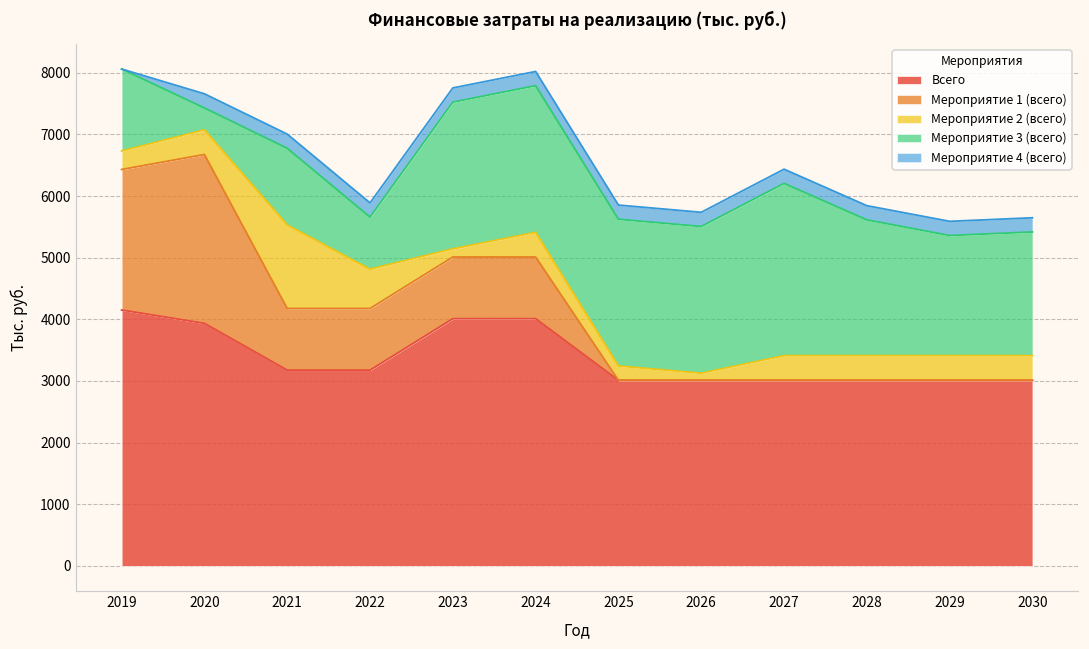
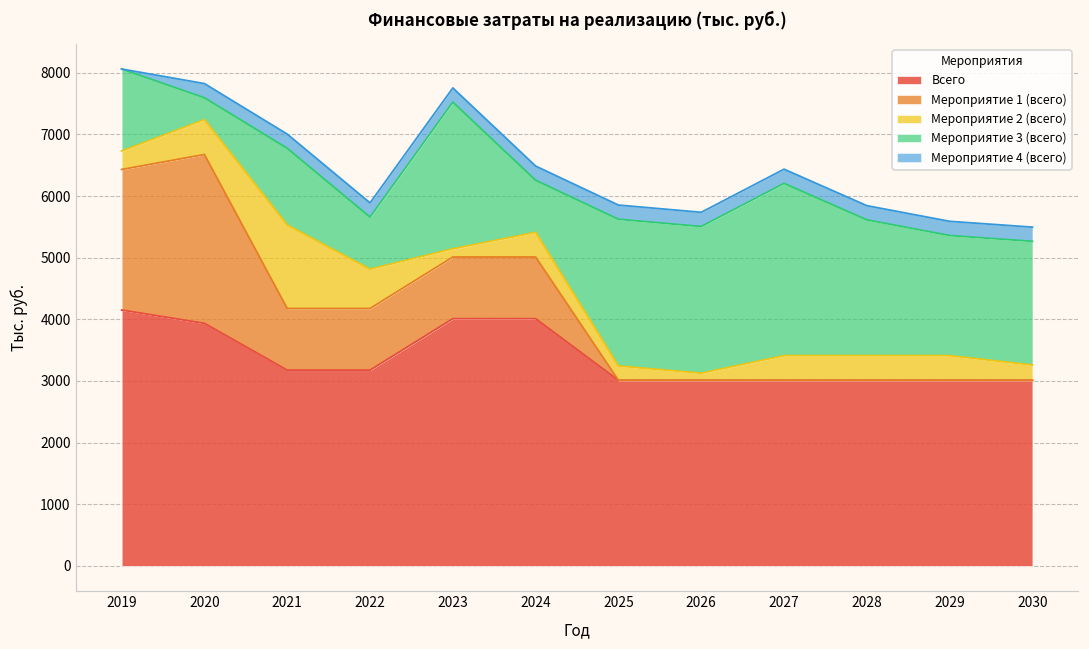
Мероприятие 2 (всего), 2020: 400 -> 600
Мероприятие 3 (всего), 2024: 2400 -> 800
Мероприятие 2 (всего), 2030: 400 -> 200
